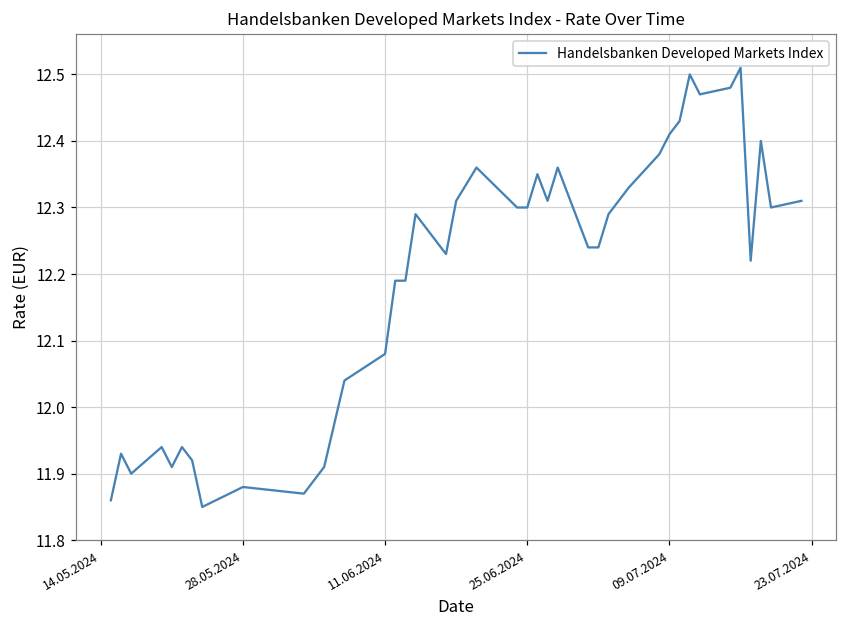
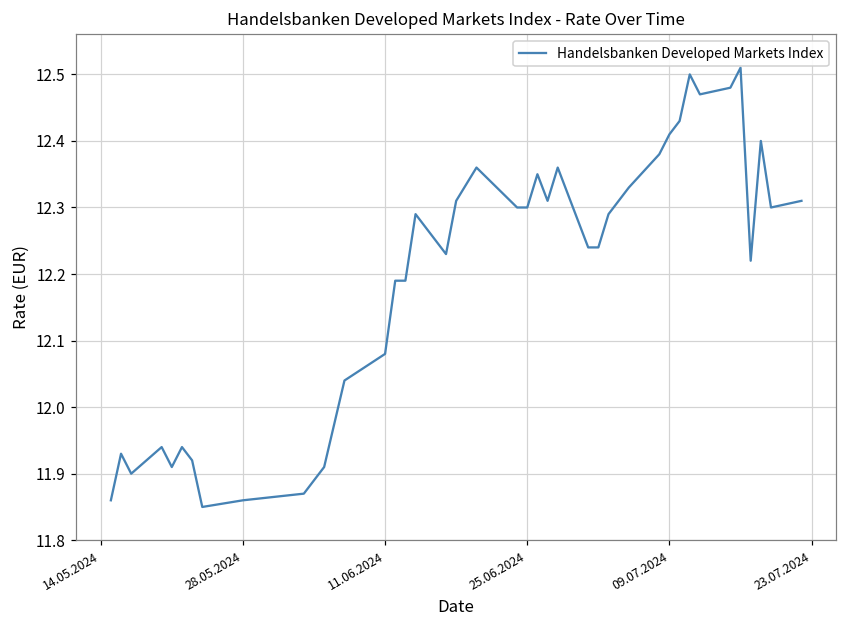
28.05.2024: 11.88 -> 11.86
